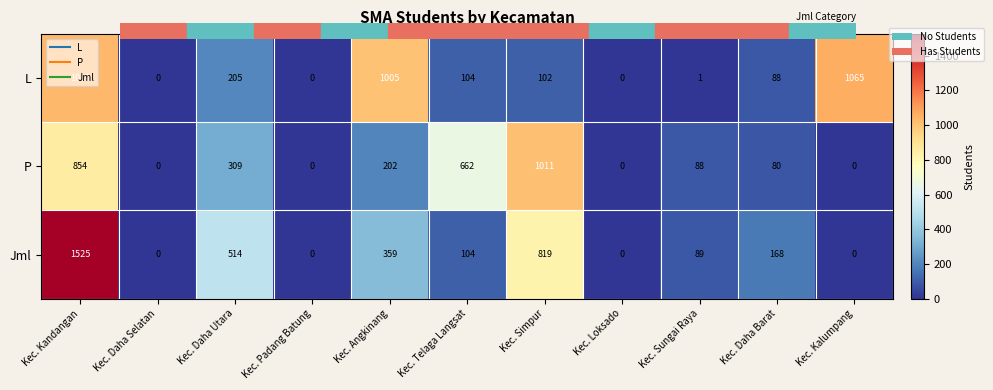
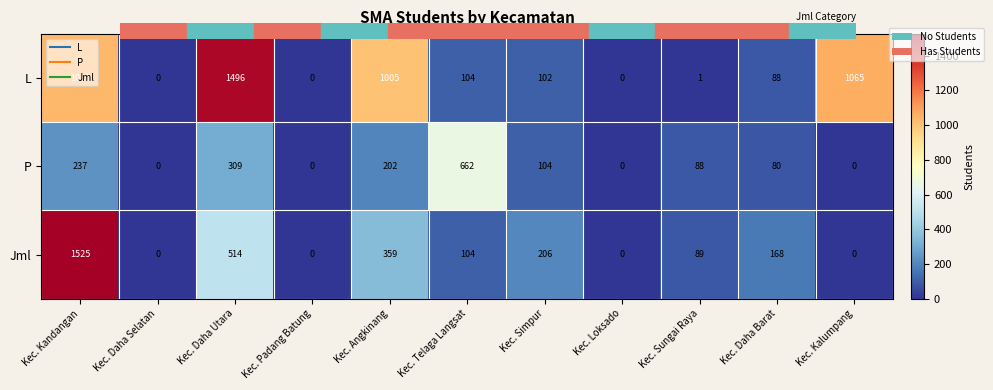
L, Kec. Daha Utara: 205 -> 1496
P, Kec. Kandangan: 854 -> 237
P, Kec. Simpur: 1011 -> 104
Jml, Kec. Simpur: 819 -> 206
